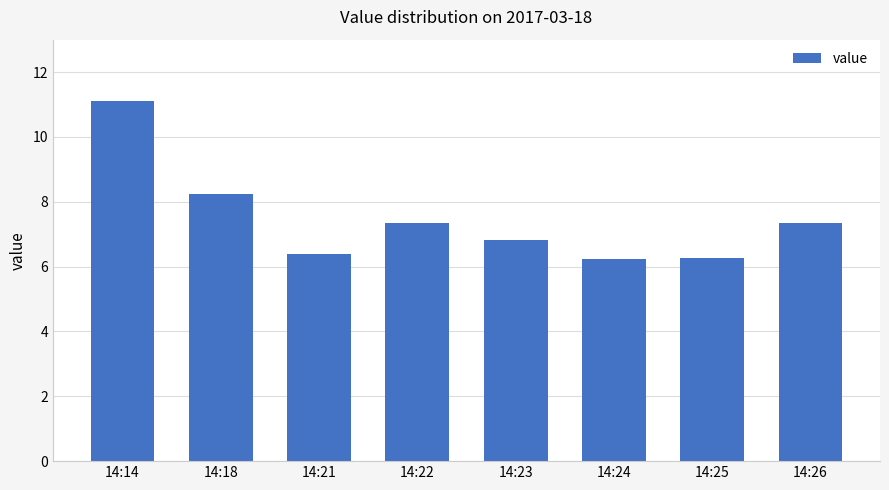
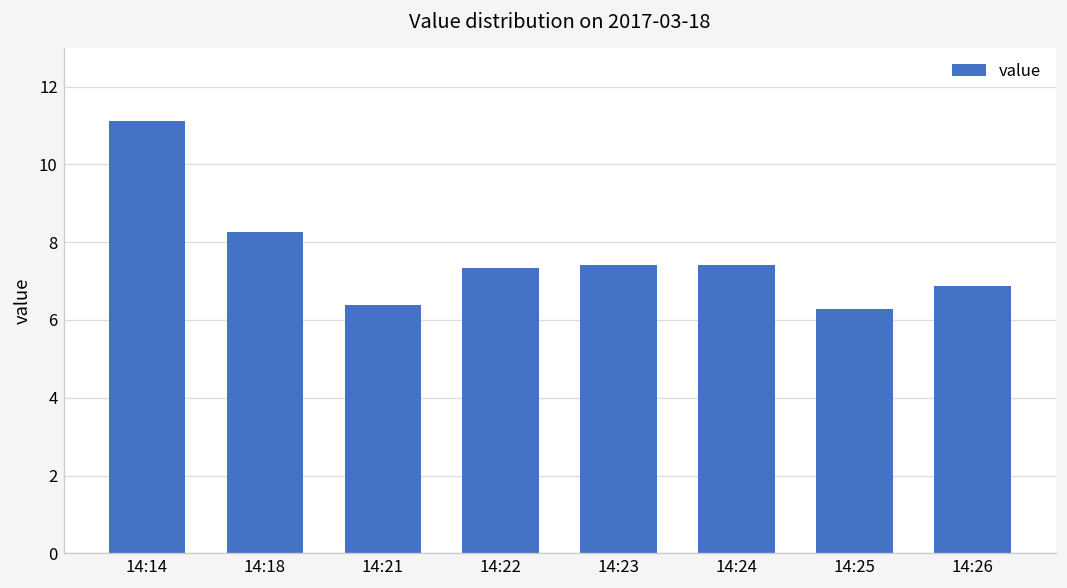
14:23: 6.8 -> 7.4
14:24: 6.2 -> 7.4
14:26: 7.3 -> 6.9
